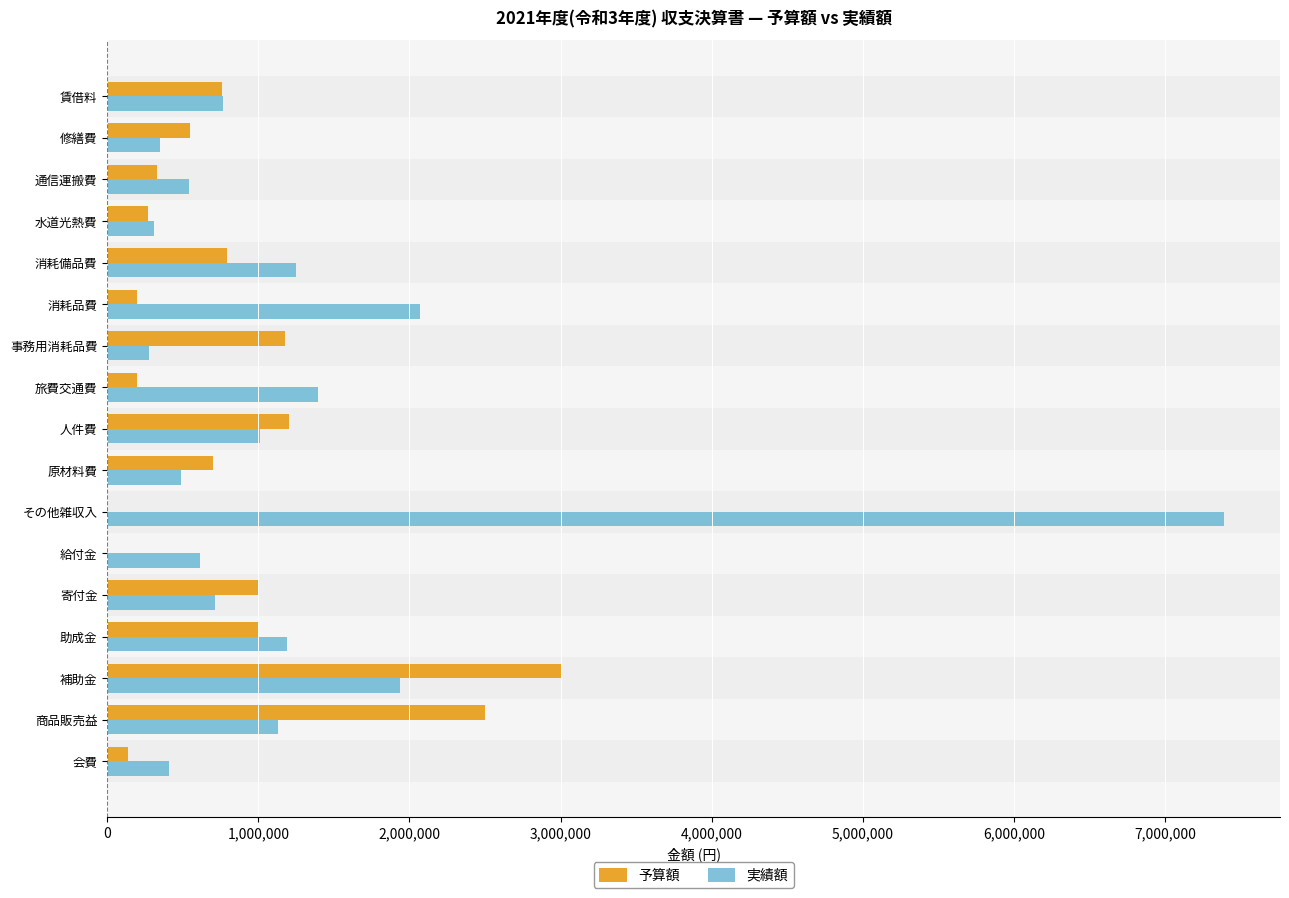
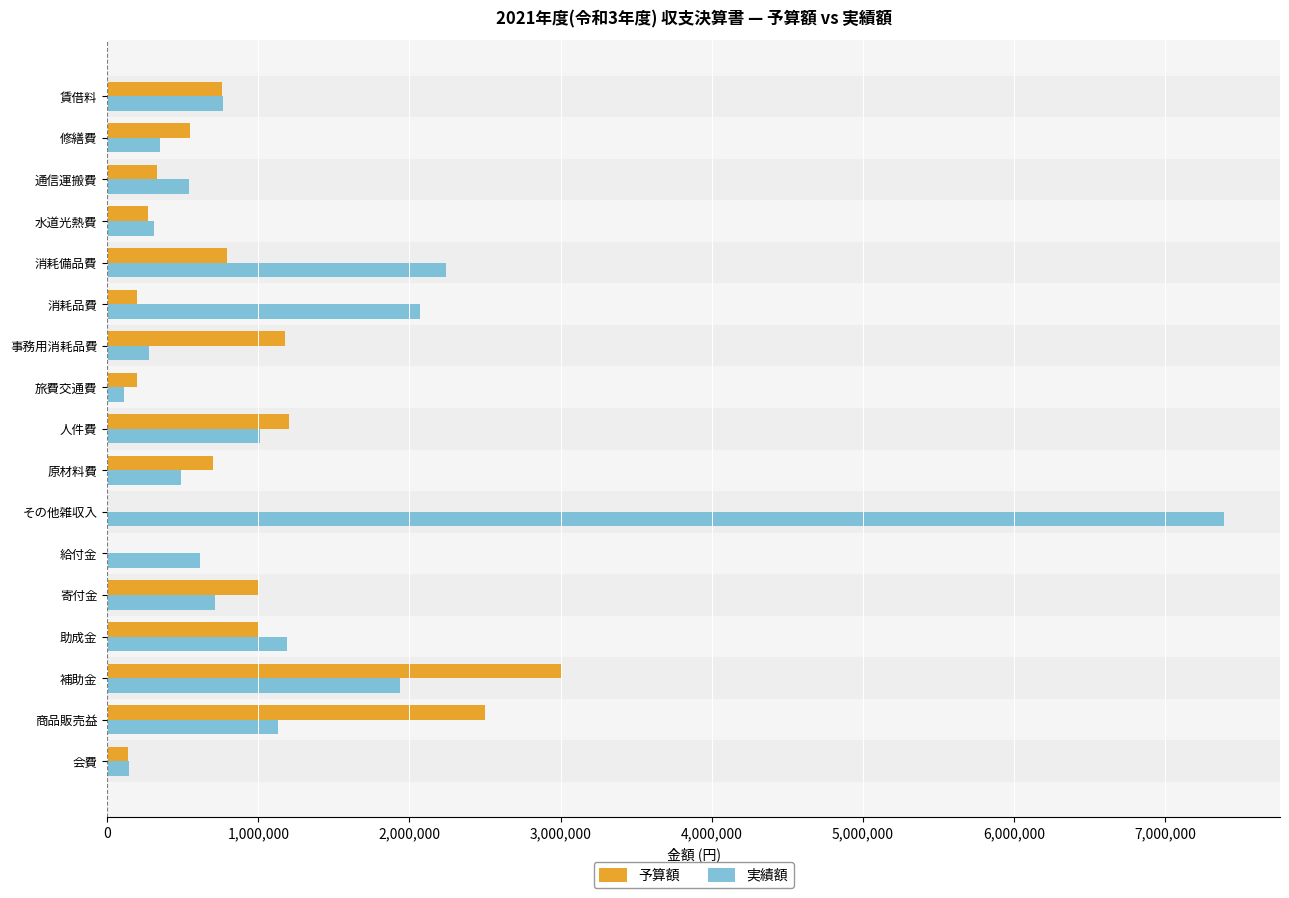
実績額, 消耗備品費: 1,250,000 -> 2,240,000
実績額, 旅費交通費: 1,390,000 -> 110,000
実績額, 会費: 410,000 -> 140,000
